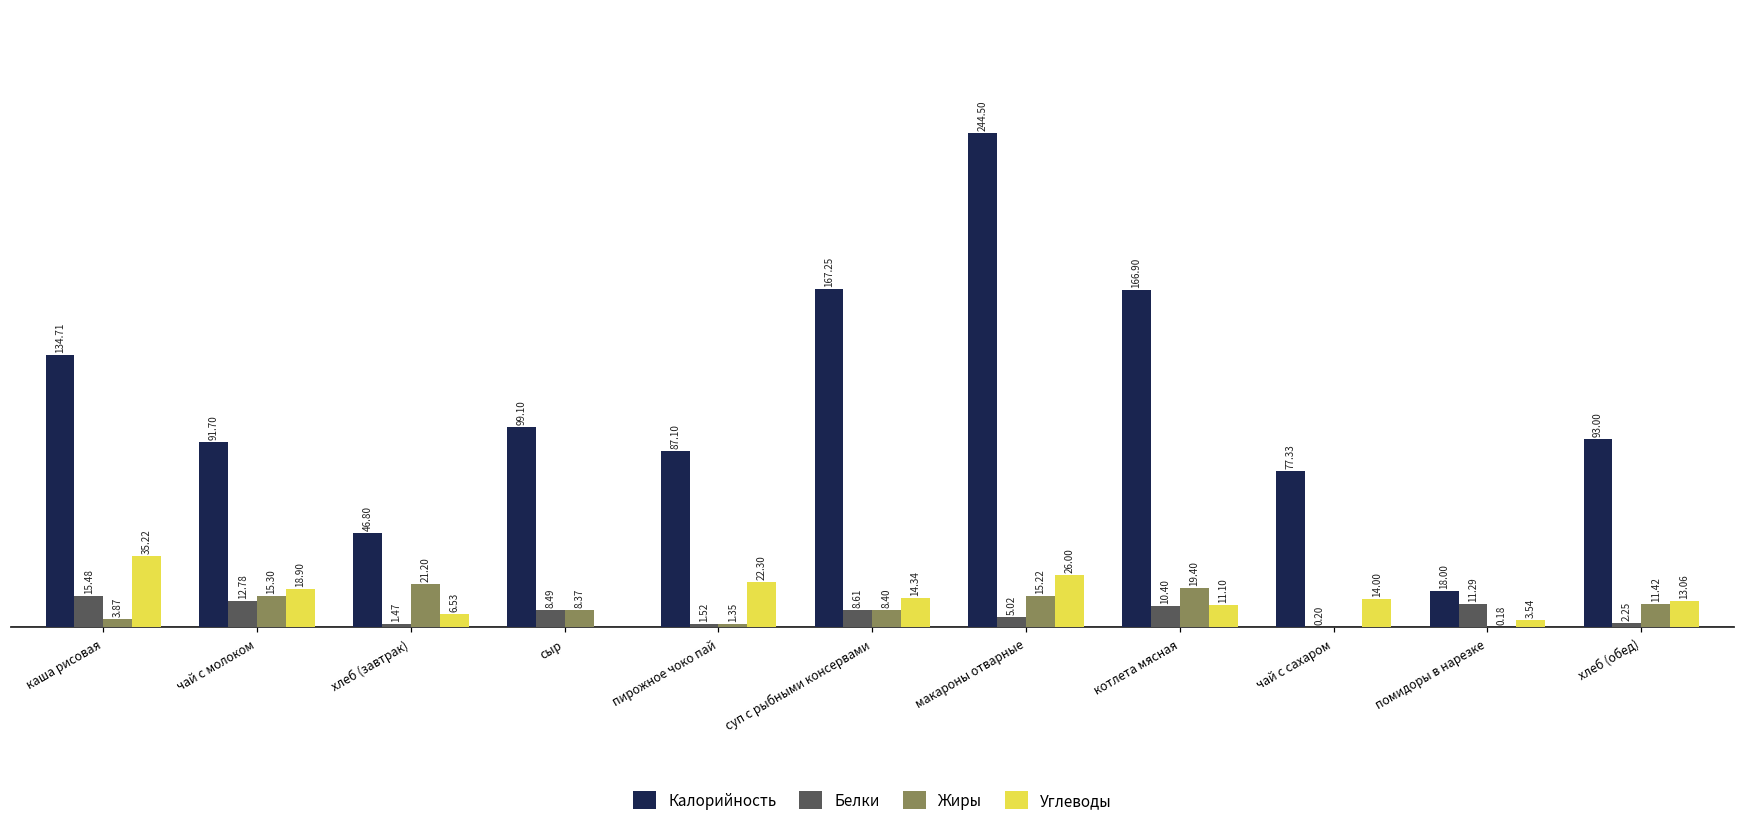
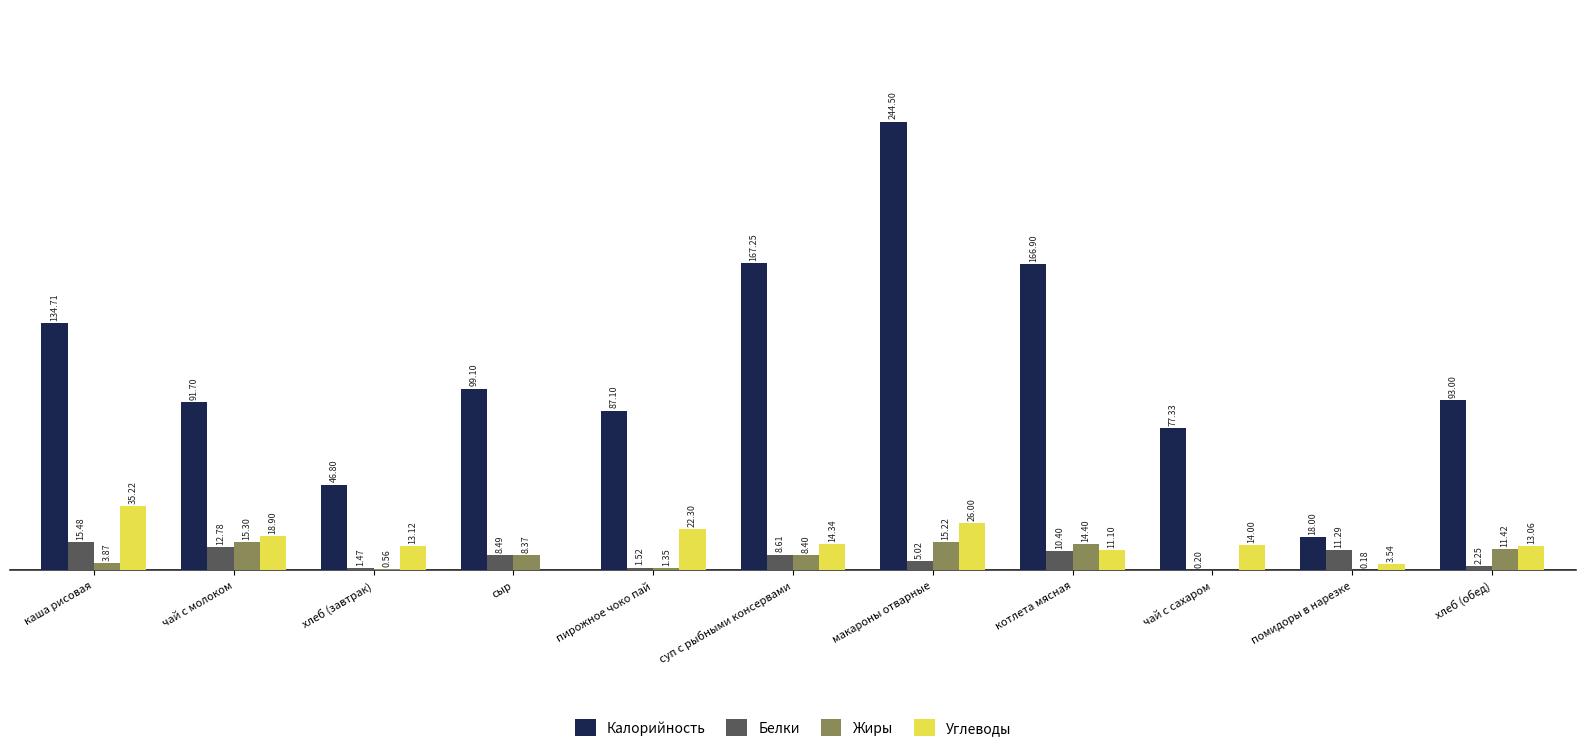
Жиры, хлеб (завтрак): 21.20 -> 0.56
Углеводы, хлеб (завтрак): 6.53 -> 13.12
Жиры, котлета мясная: 19.40 -> 14.40
